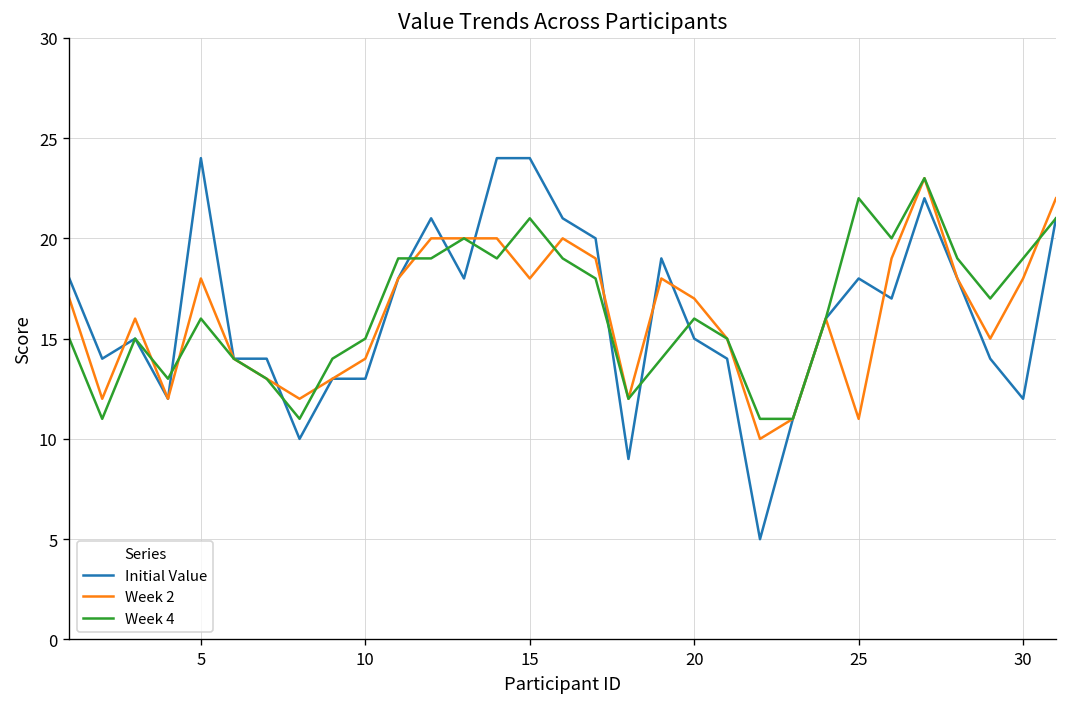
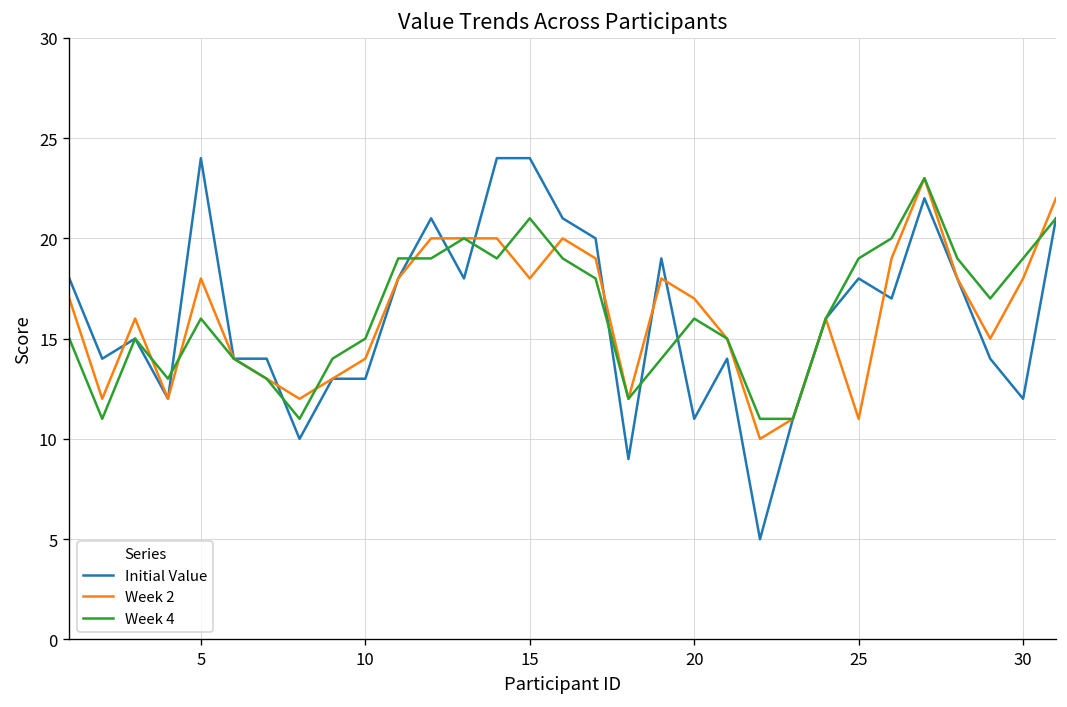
Initial Value, 20: 15 -> 11
Week 4, 25: 22 -> 19
